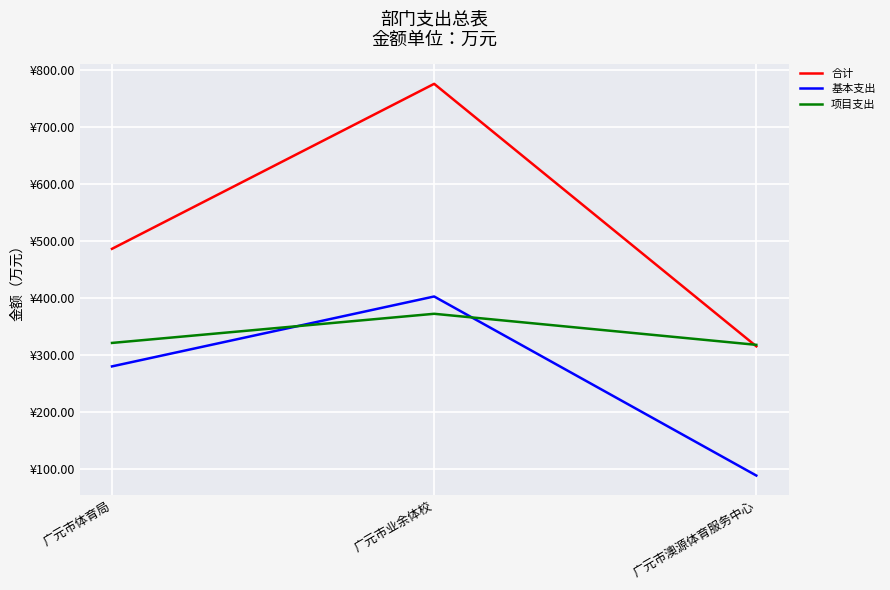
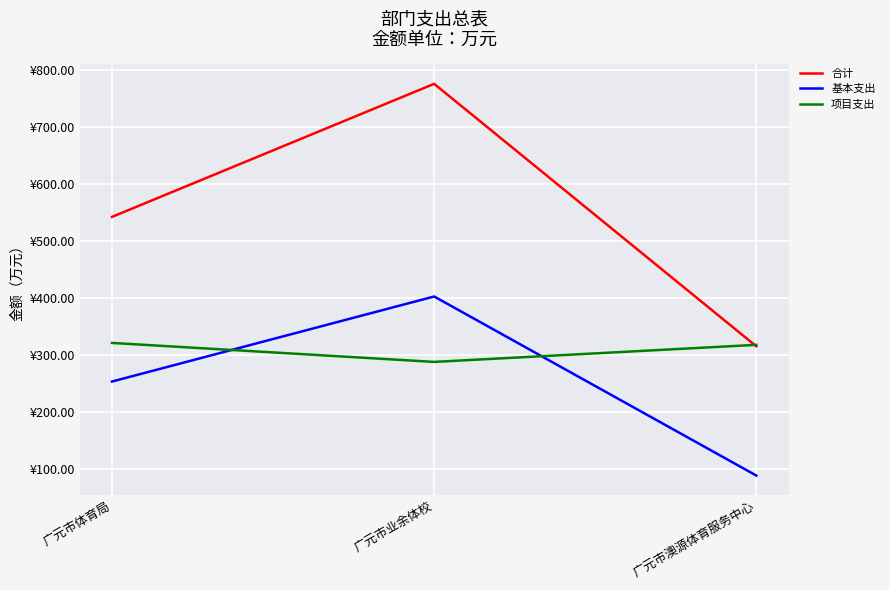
合计, 广元市体育局: ¥490 -> ¥540
基本支出, 广元市体育局: ¥280 -> ¥250
项目支出, 广元市业余体校: ¥370 -> ¥290
